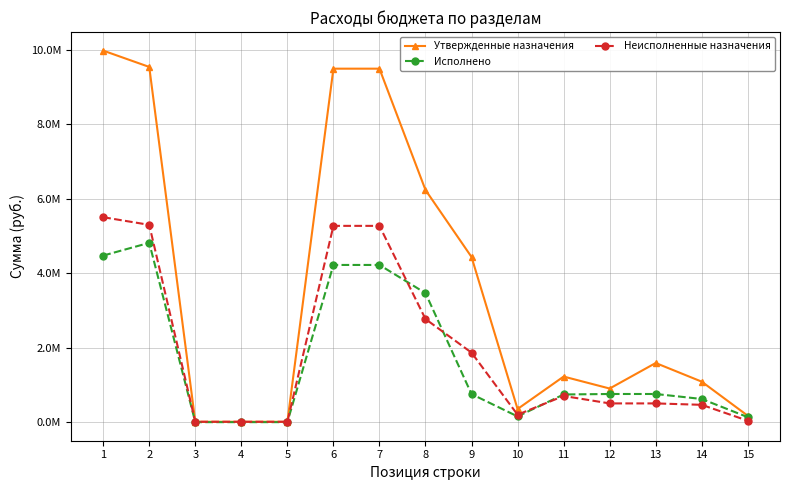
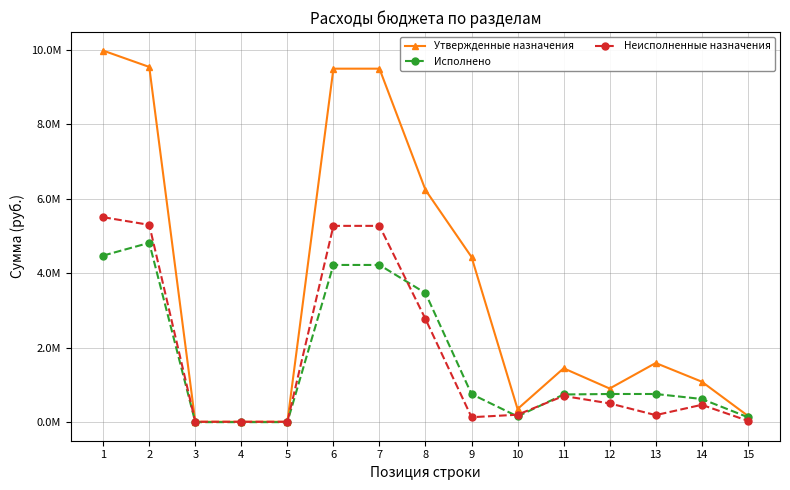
Неисполненные назначения, 9: 1900000 -> 100000
Утвержденные назначения, 11: 1200000 -> 1400000
Неисполненные назначения, 13: 500000 -> 200000
